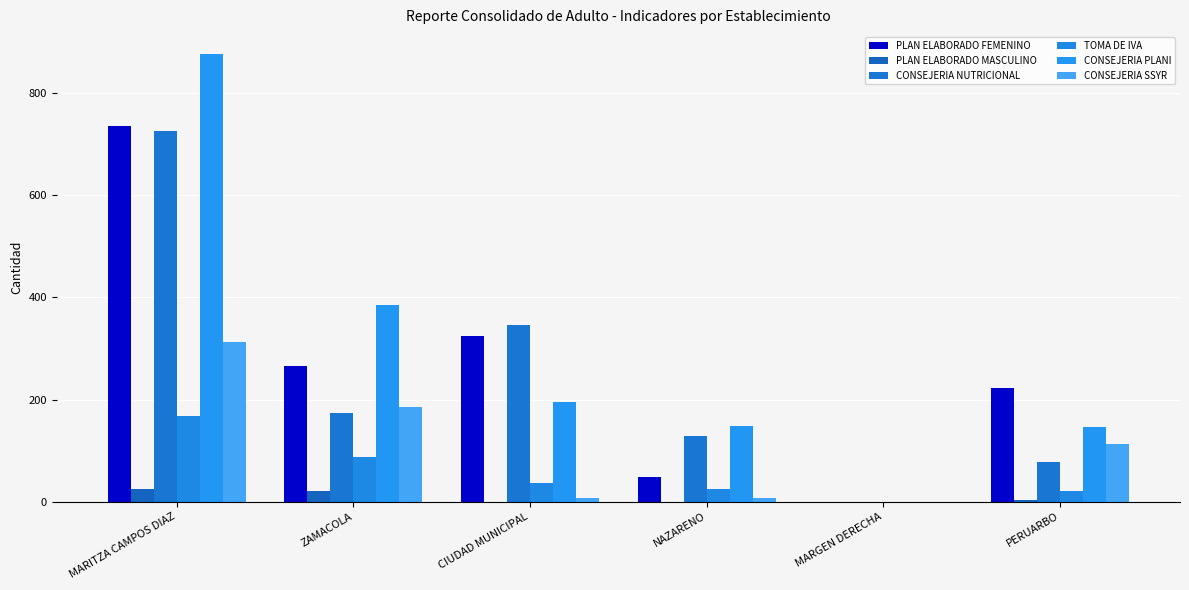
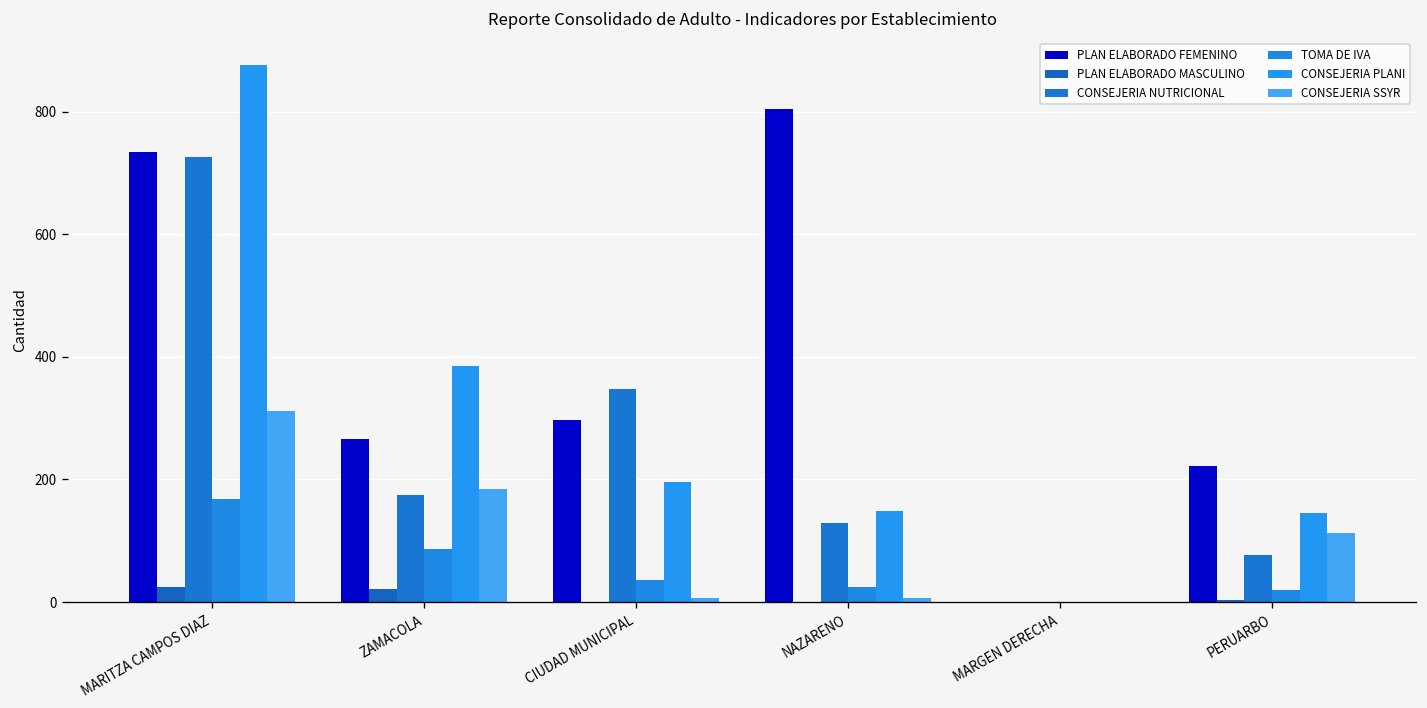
PLAN ELABORADO FEMENINO, CIUDAD MUNICIPAL: 330 -> 300
PLAN ELABORADO FEMENINO, NAZARENO: 50 -> 800
